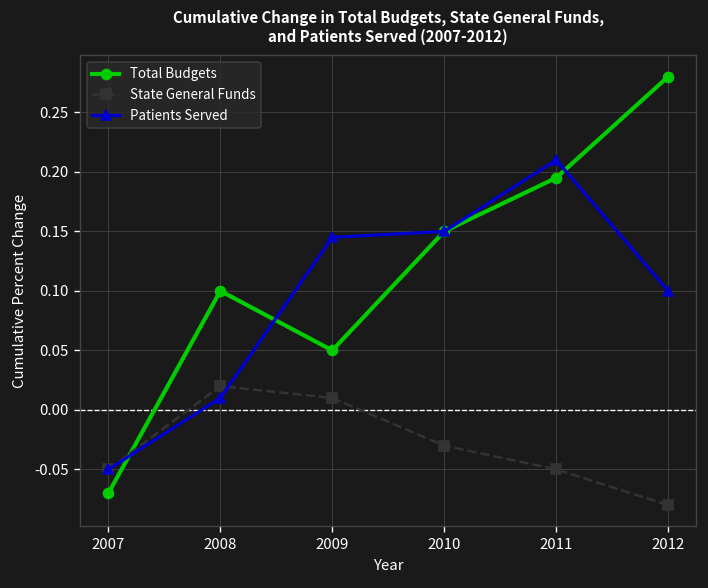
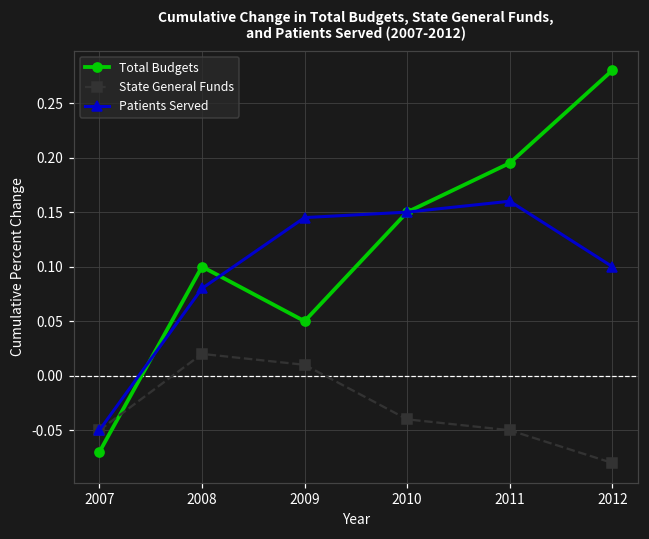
Patients Served, 2008: 0.01 -> 0.08
State General Funds, 2010: -0.03 -> -0.04
Patients Served, 2011: 0.21 -> 0.16
